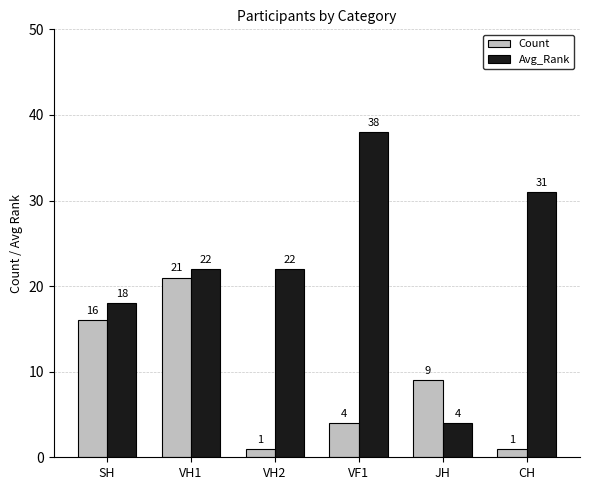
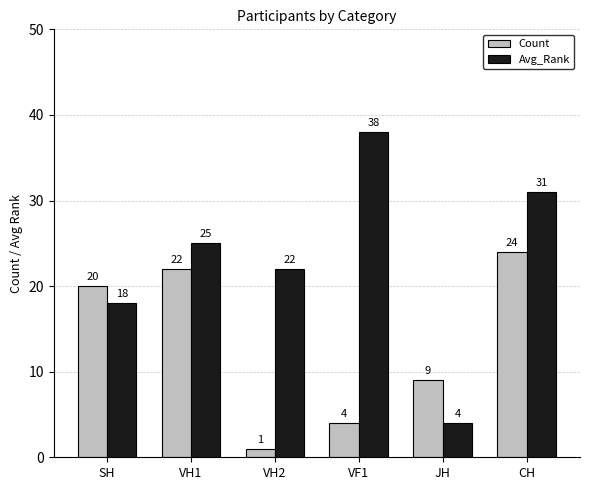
Count, SH: 16 -> 20
Count, VH1: 21 -> 22
Avg_Rank, VH1: 22 -> 25
Count, CH: 1 -> 24
